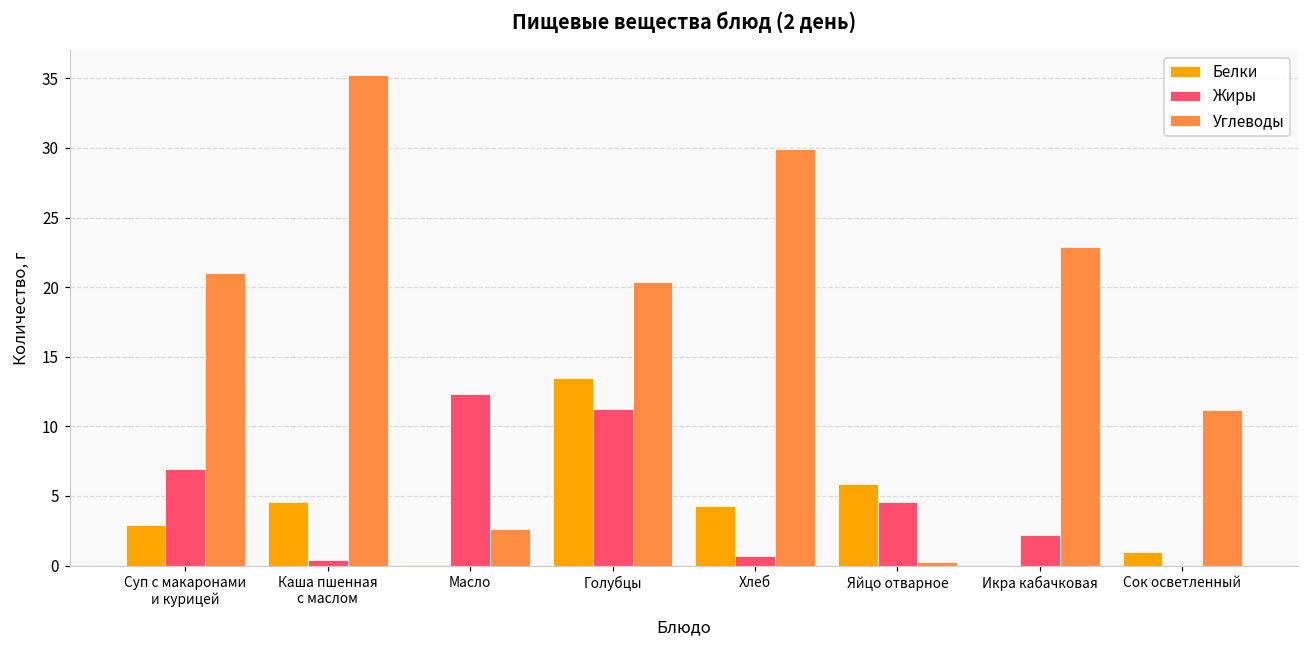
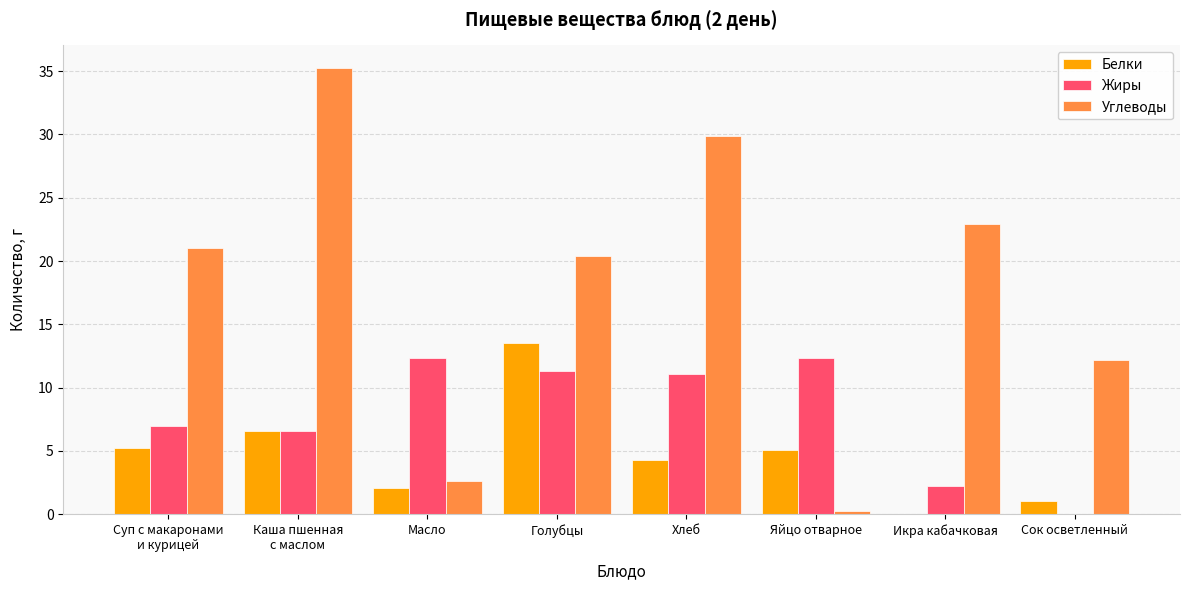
Белки, Суп с макаронами и курицей: 2.9 -> 5.2
Белки, Каша пшенная с маслом: 4.6 -> 6.6
Жиры, Каша пшенная с маслом: 0.4 -> 6.6
Белки, Масло: 0.1 -> 2.1
Жиры, Хлеб: 0.7 -> 11.1
Белки, Яйцо отварное: 5.9 -> 5.1
Жиры, Яйцо отварное: 4.6 -> 12.3
Углеводы, Сок осветленный: 11.2 -> 12.2
